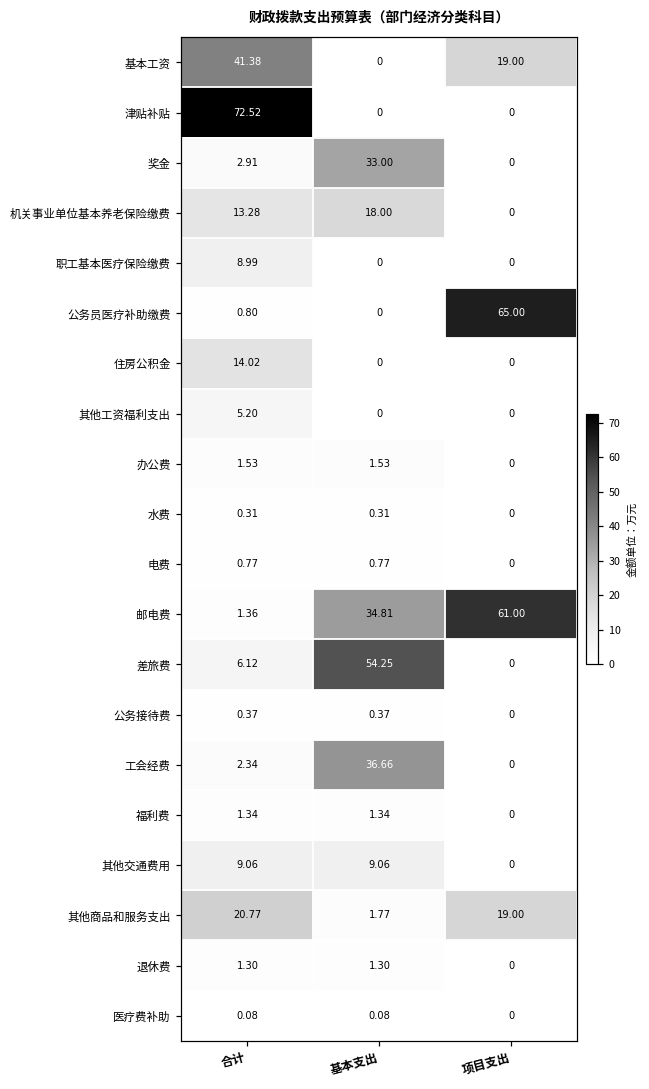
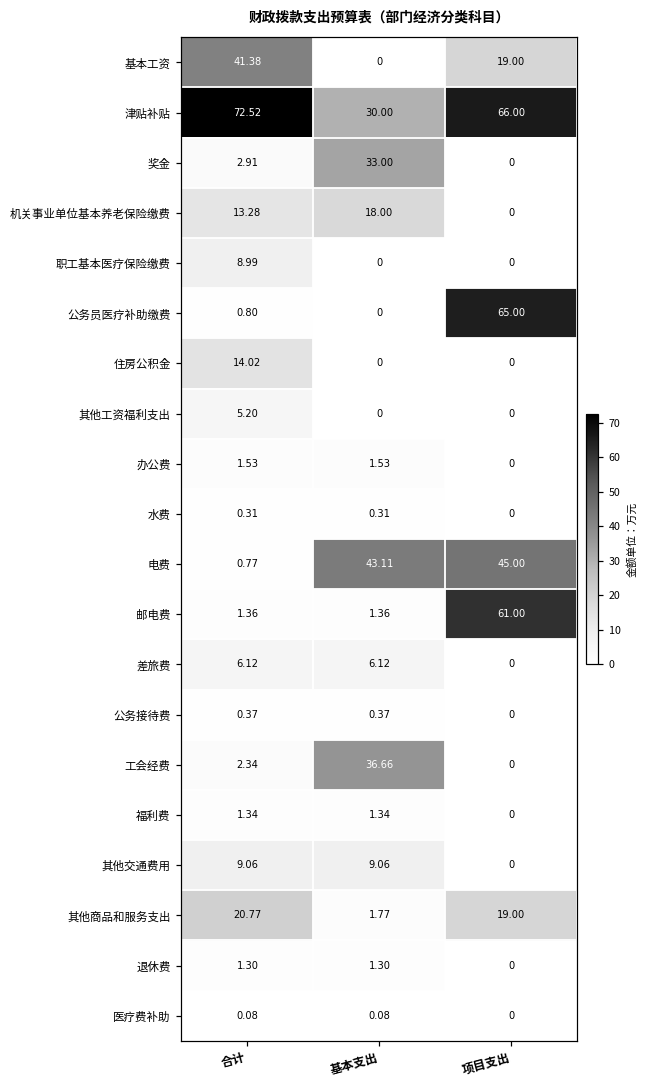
津贴补贴, 基本支出: 0 -> 30.00
津贴补贴, 项目支出: 0 -> 66.00
电费, 基本支出: 0.77 -> 43.11
电费, 项目支出: 0 -> 45.00
邮电费, 基本支出: 34.81 -> 1.36
差旅费, 基本支出: 54.25 -> 6.12
